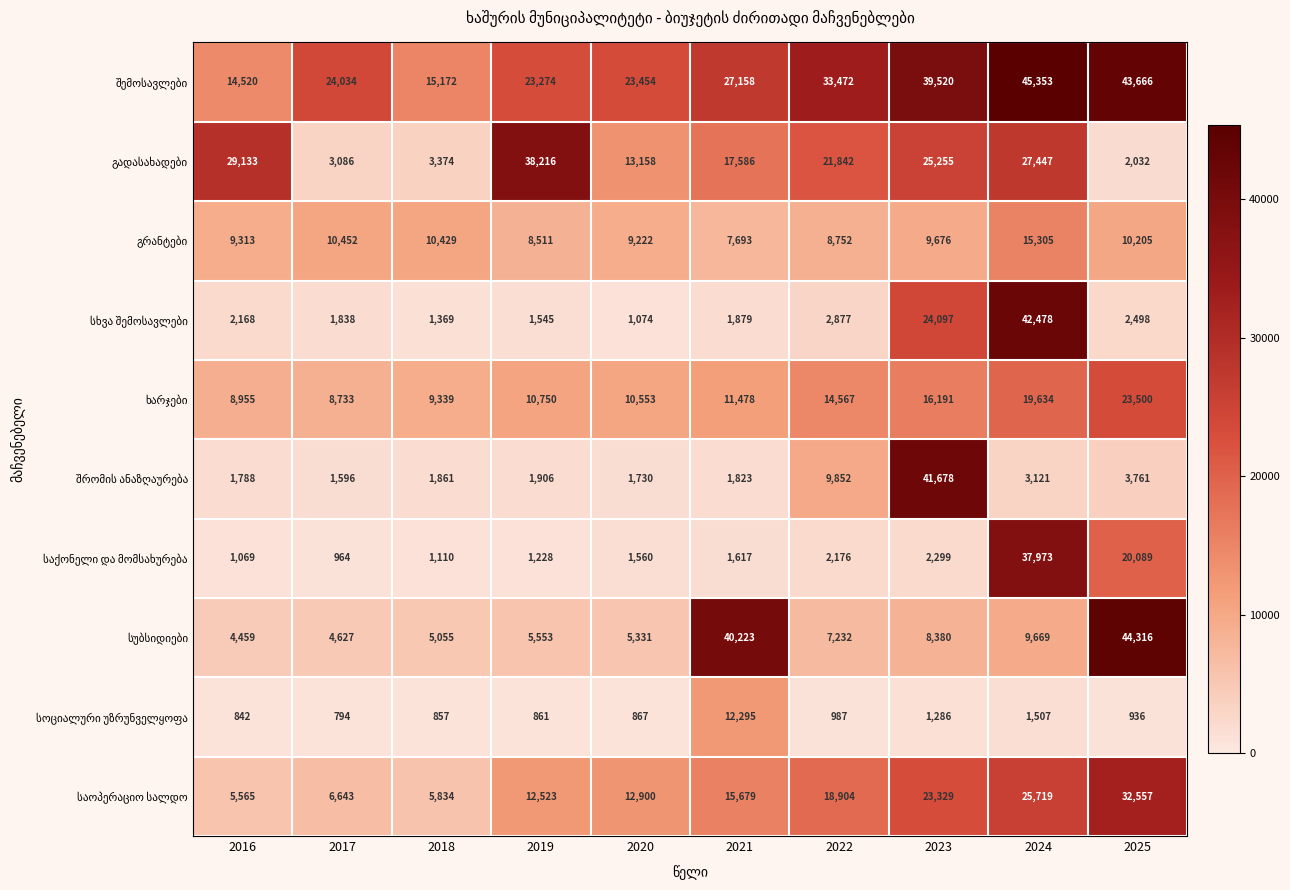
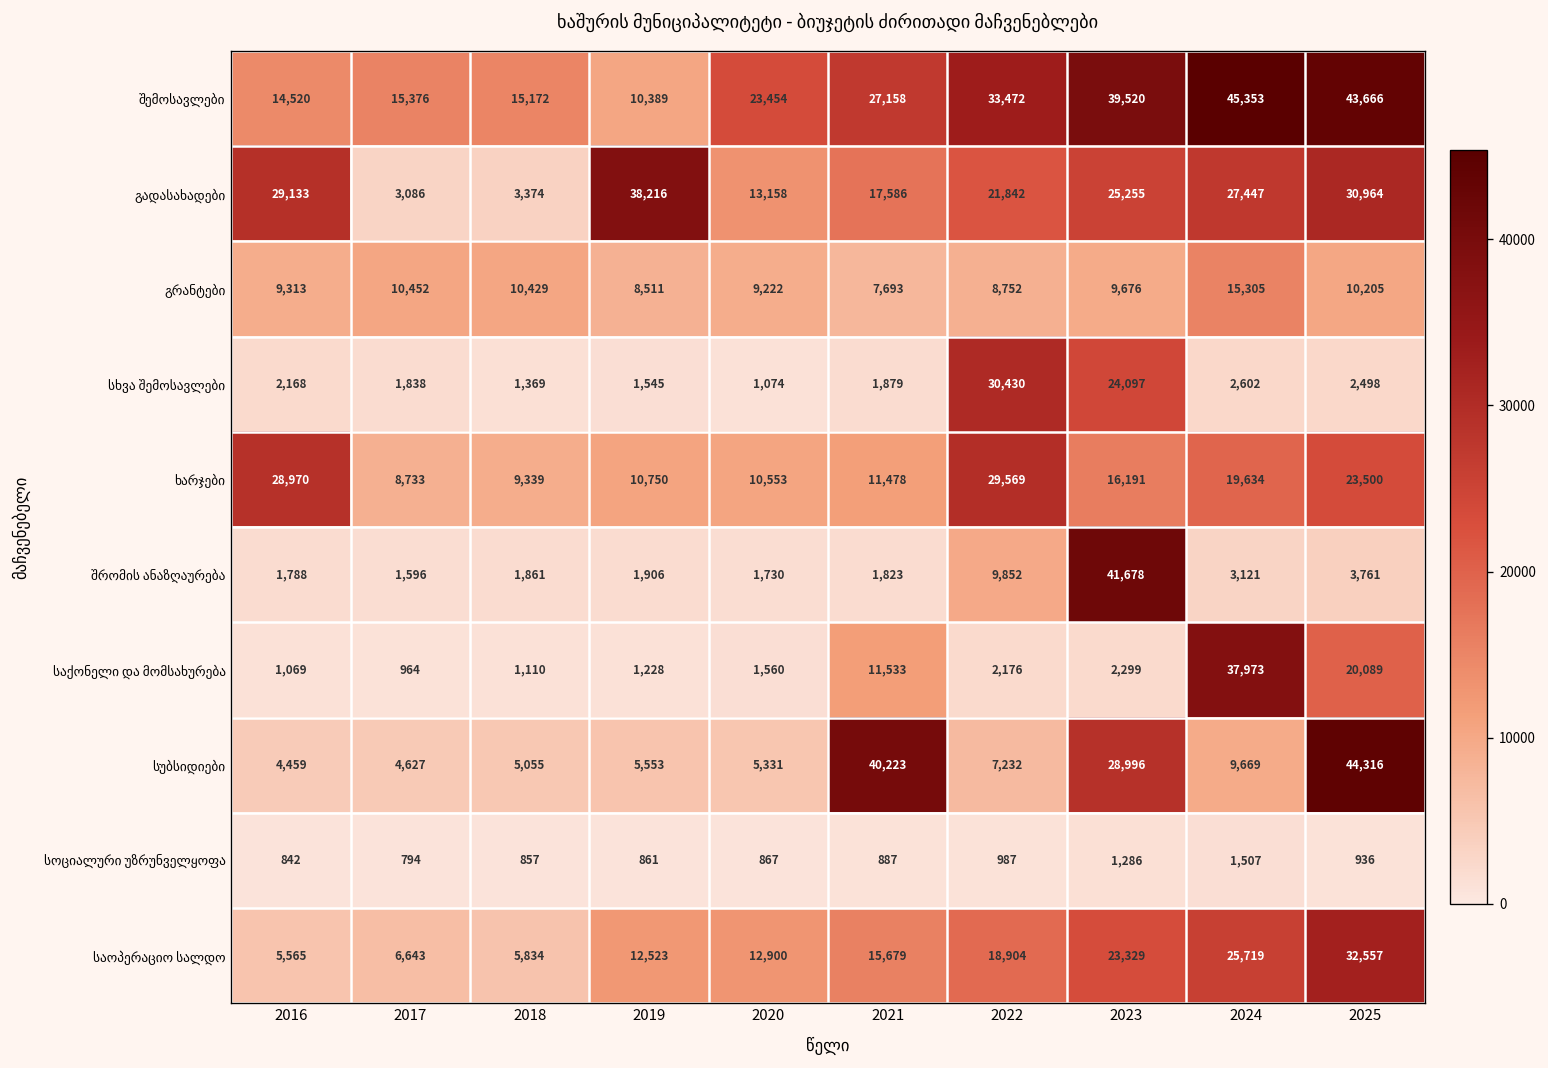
შემოსავლები, 2017: 24,034 -> 15,376
შემოსავლები, 2019: 23,274 -> 10,389
გადასახადები, 2025: 2,032 -> 30,964
სხვა შემოსავლები, 2022: 2,877 -> 30,430
სხვა შემოსავლები, 2024: 42,478 -> 2,602
ხარჯები, 2016: 8,955 -> 28,970
ხარჯები, 2022: 14,567 -> 29,569
საქონელი და მომსახურება, 2021: 1,617 -> 11,533
სუბსიდიები, 2023: 8,380 -> 28,996
სოციალური უზრუნველყოფა, 2021: 12,295 -> 887
